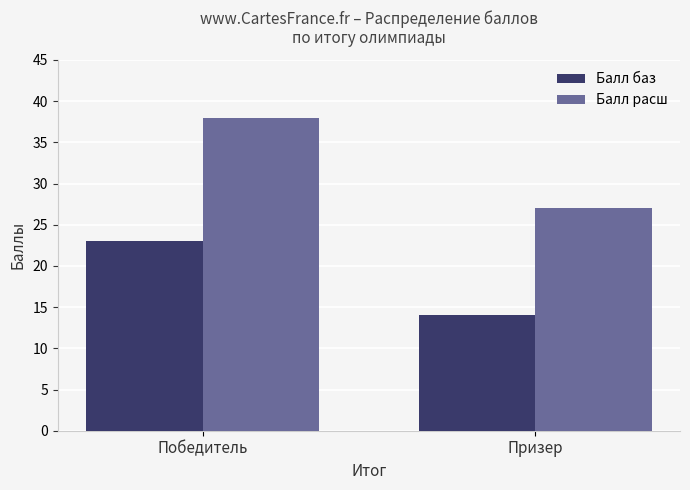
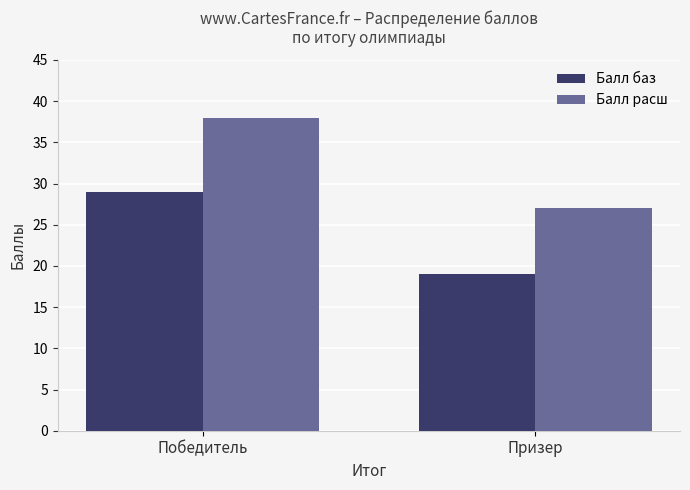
Балл баз, Победитель: 23 -> 29
Балл баз, Призер: 14 -> 19
